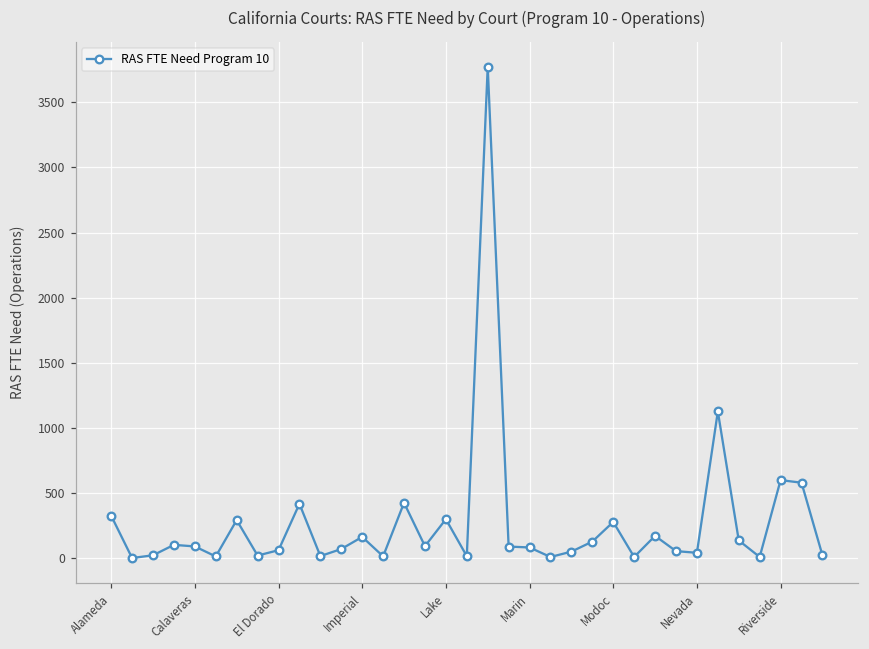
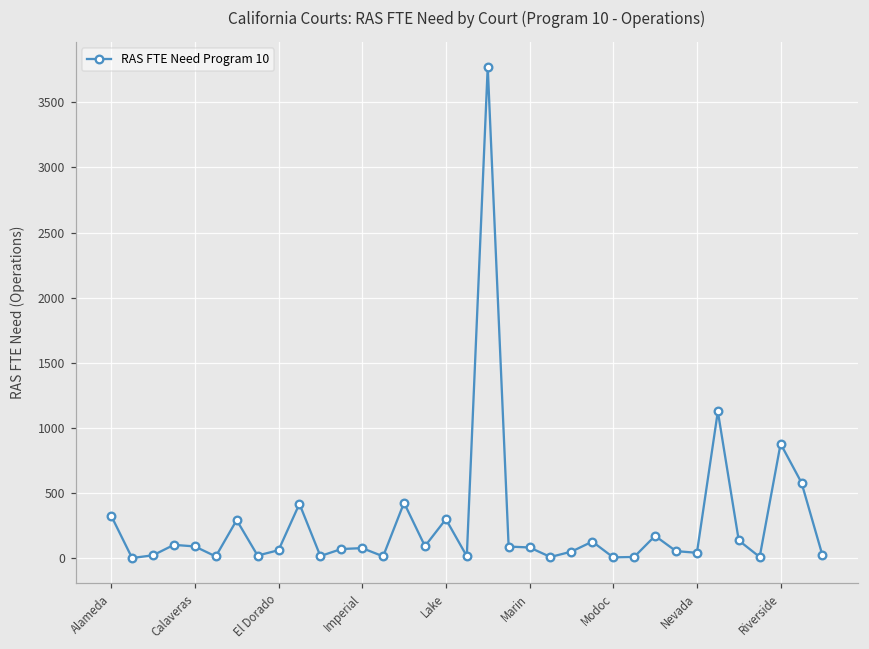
Imperial: 160 -> 80
Modoc: 280 -> 10
Riverside: 600 -> 880
